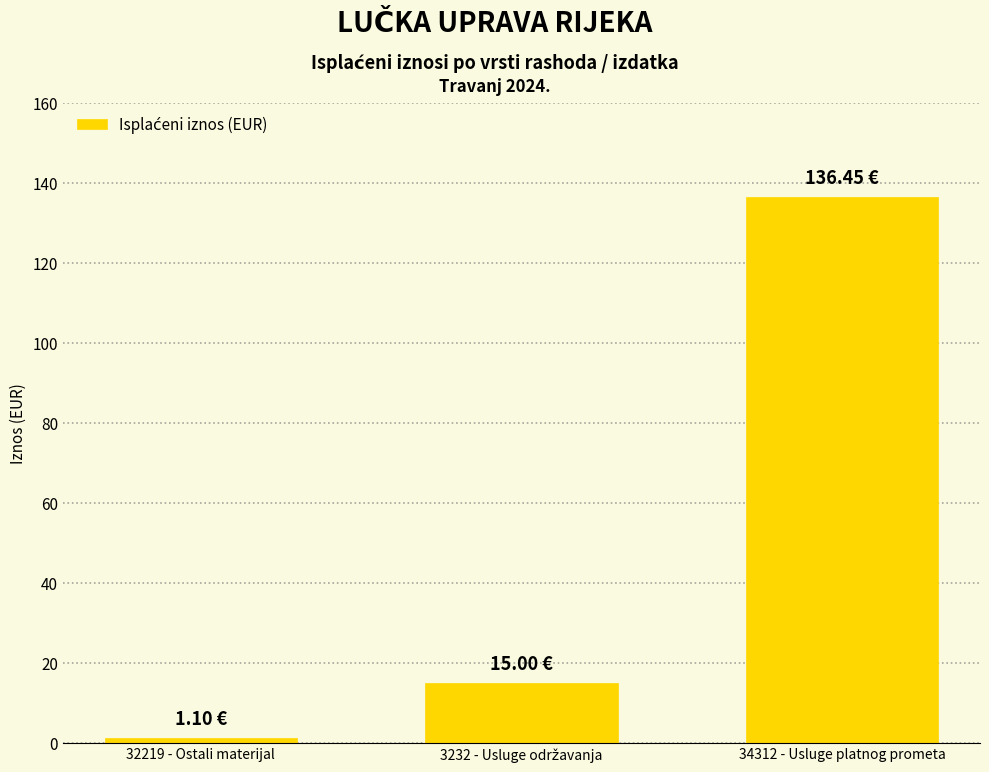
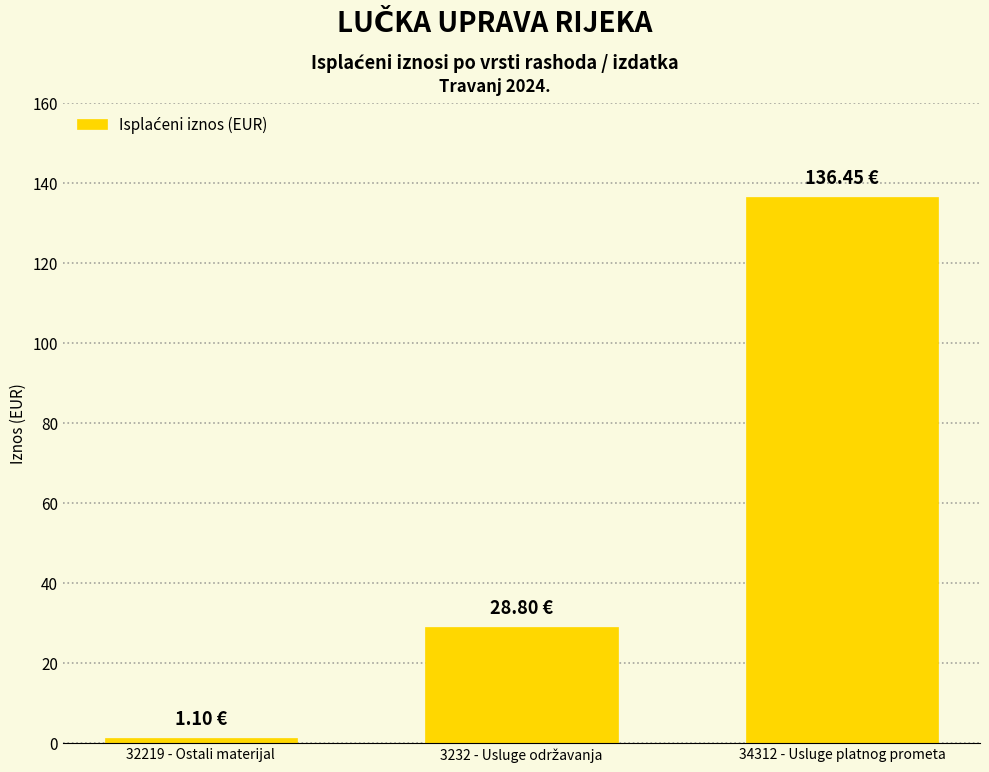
3232 - Usluge održavanja: 15.00 -> 28.80
